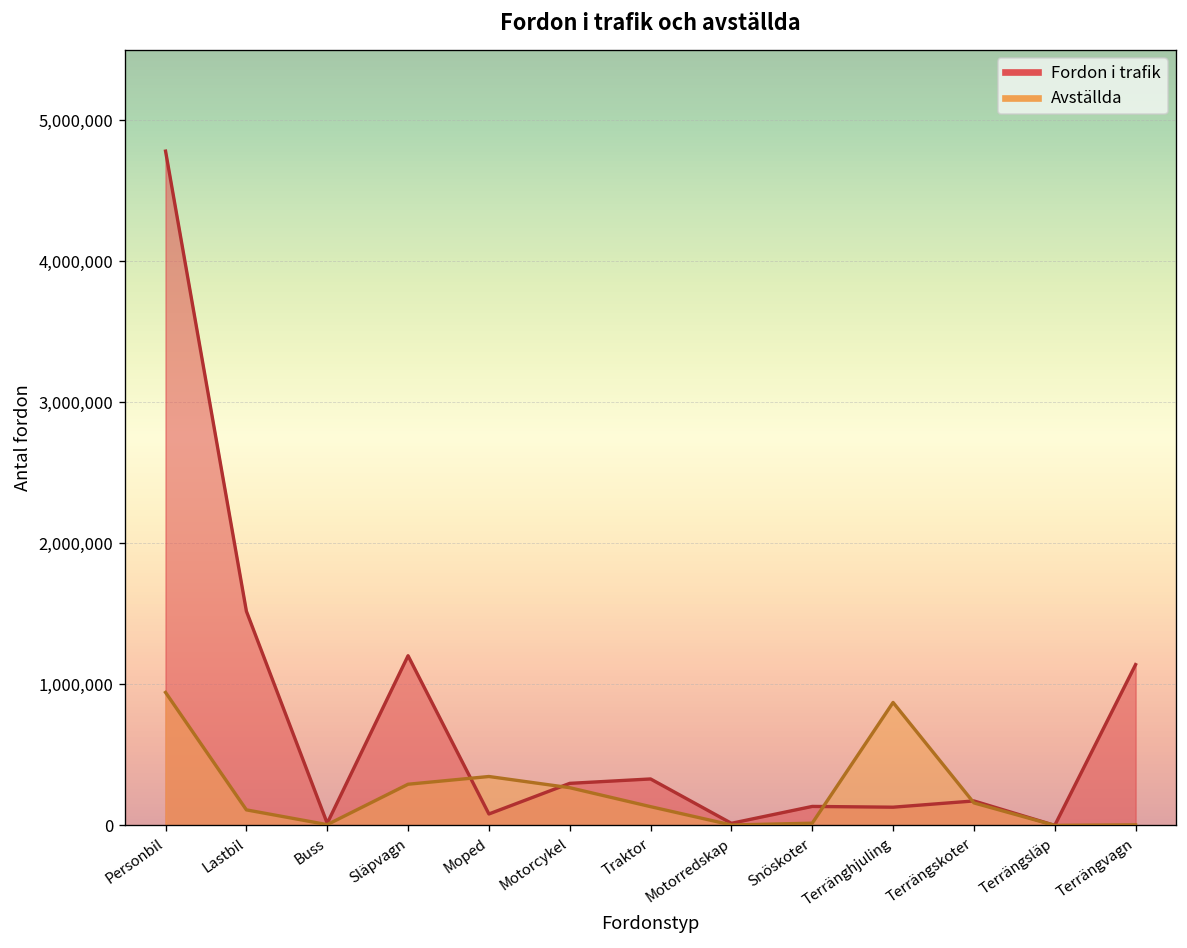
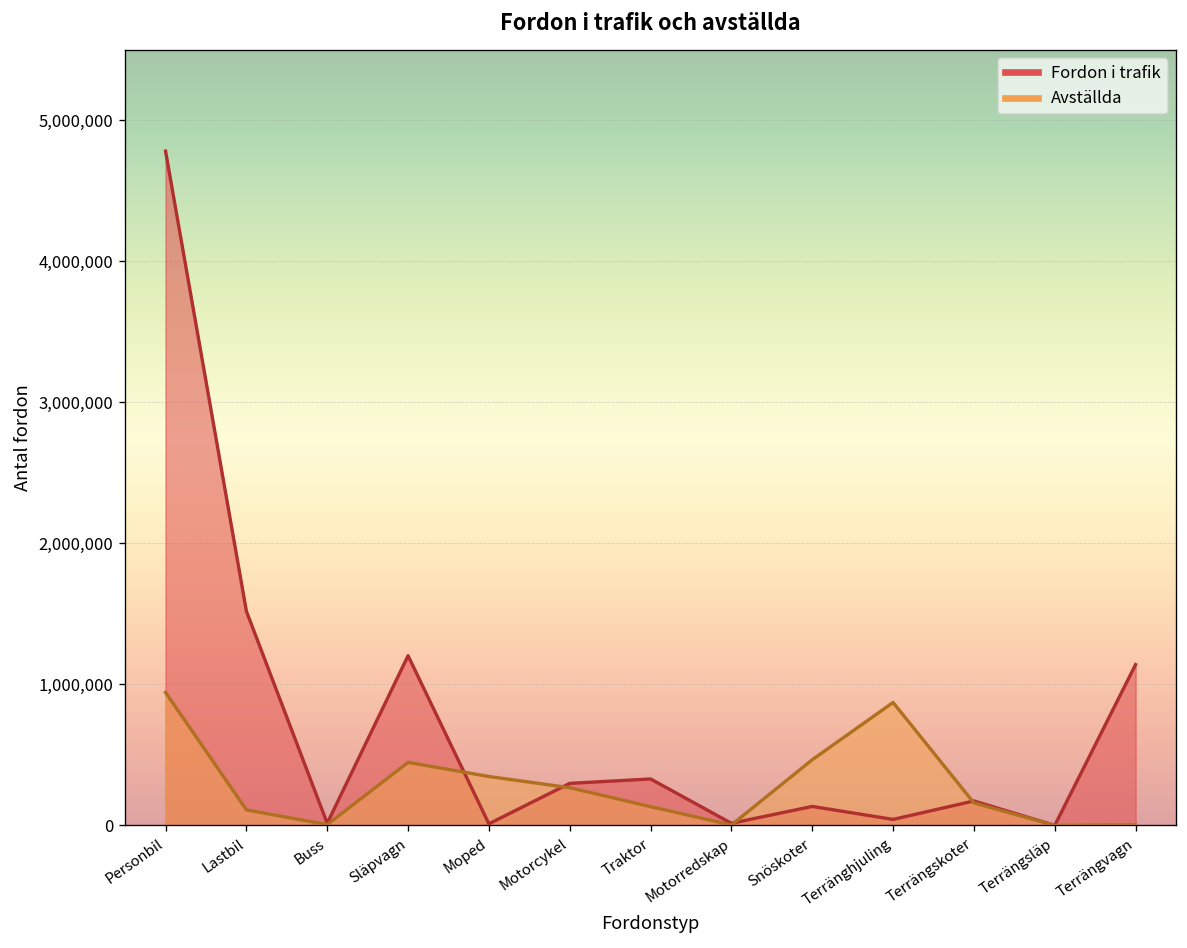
Avställda, Släpvagn: 290,000 -> 450,000
Fordon i trafik, Moped: 80,000 -> 10,000
Avställda, Snöskoter: 20,000 -> 470,000
Fordon i trafik, Terränghjuling: 130,000 -> 40,000
